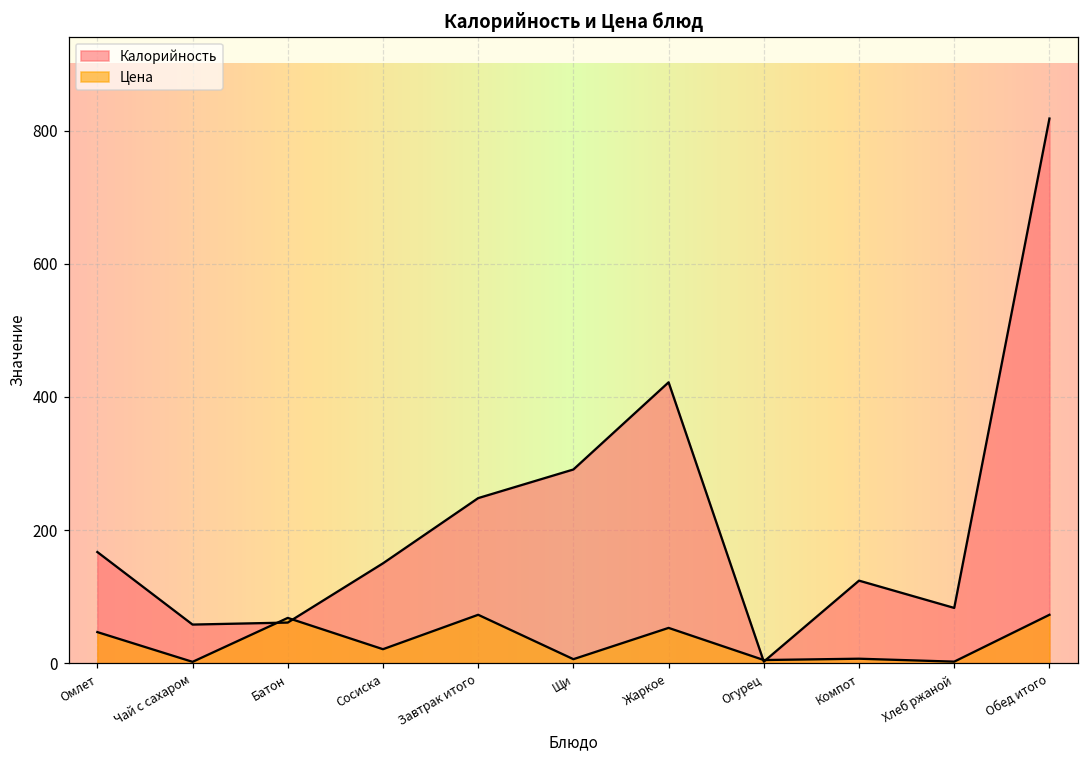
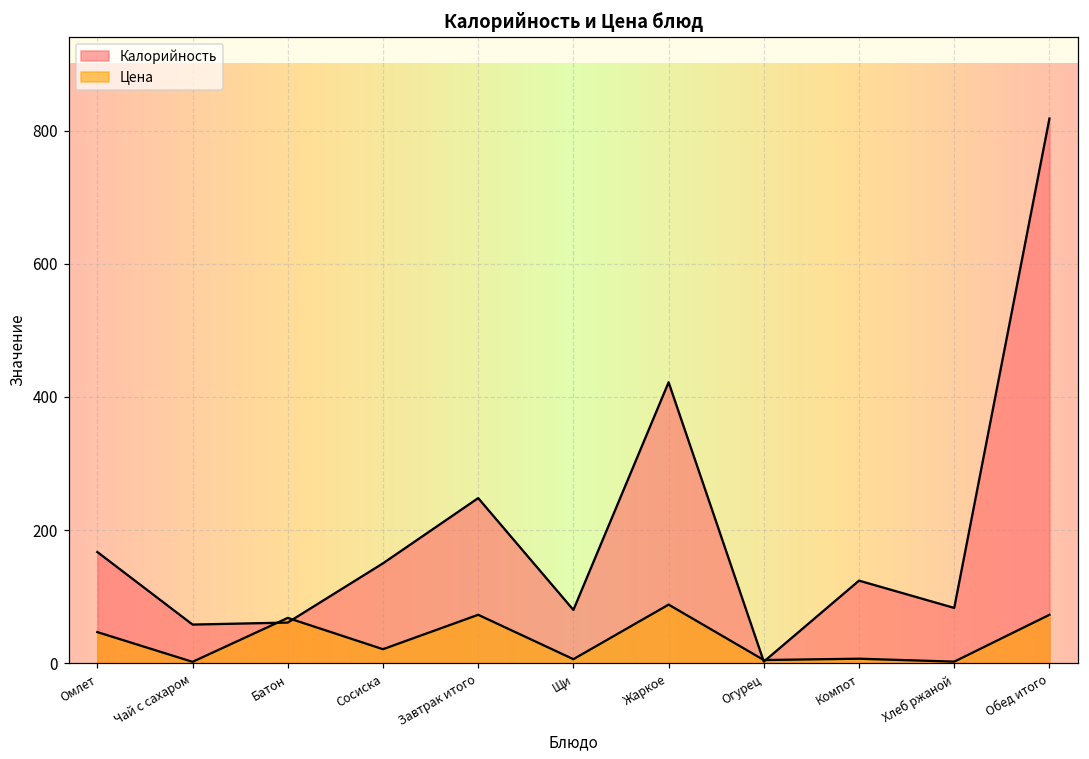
Калорийность, Щи: 290 -> 80
Цена, Жаркое: 50 -> 90
